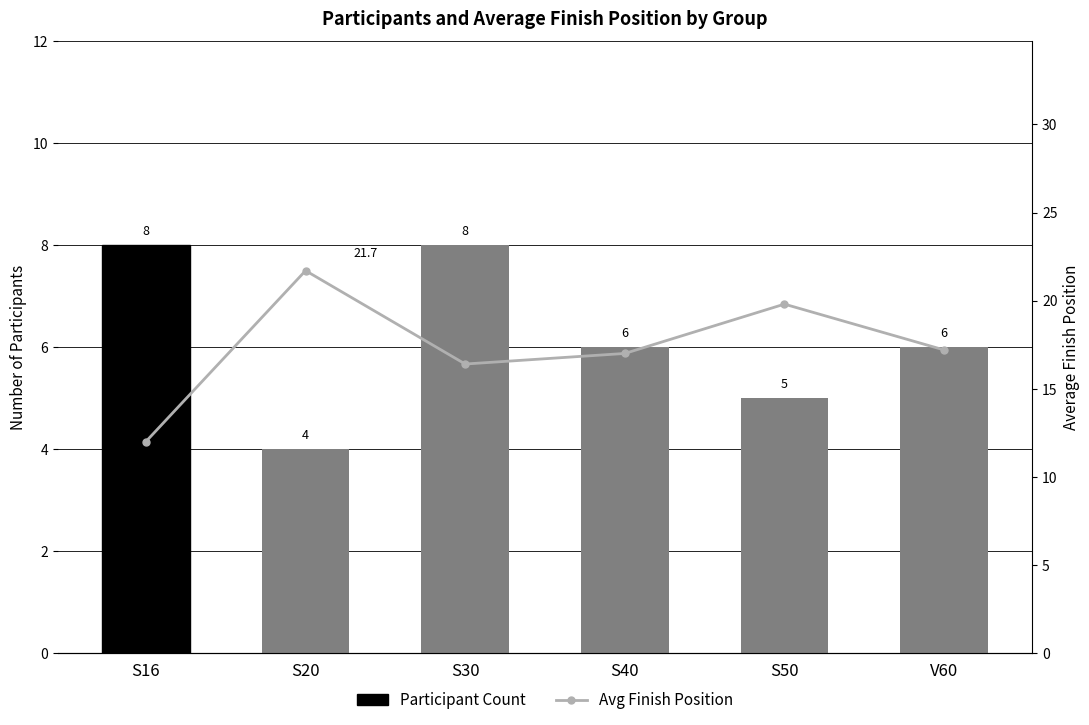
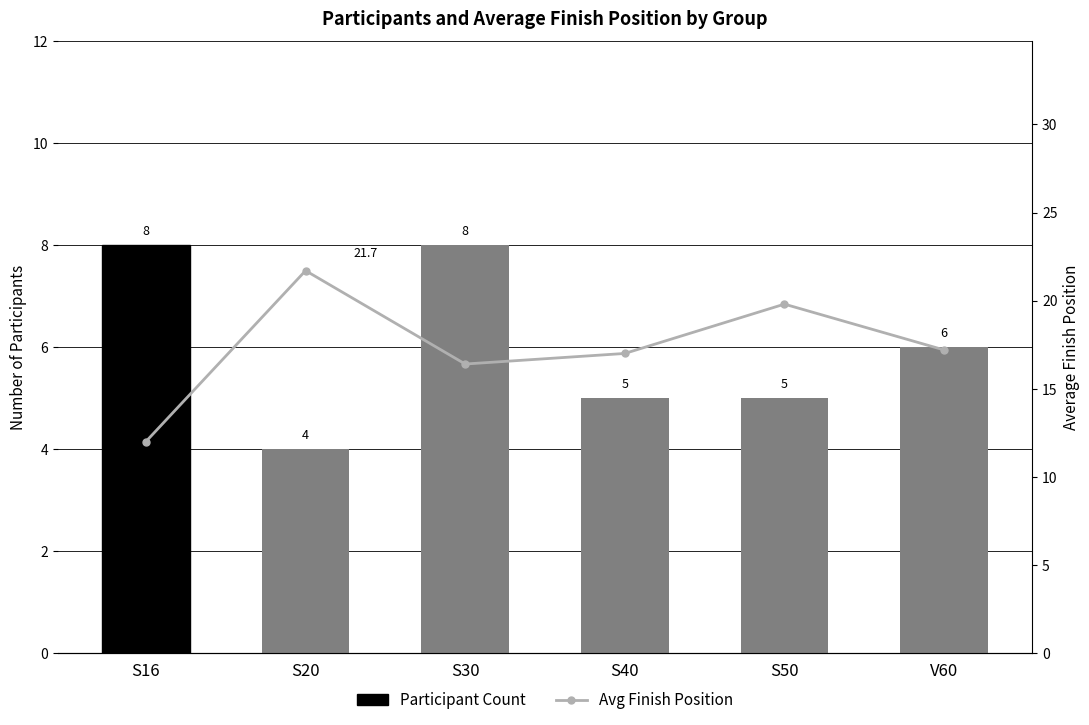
Participant Count, S40: 6 -> 5
